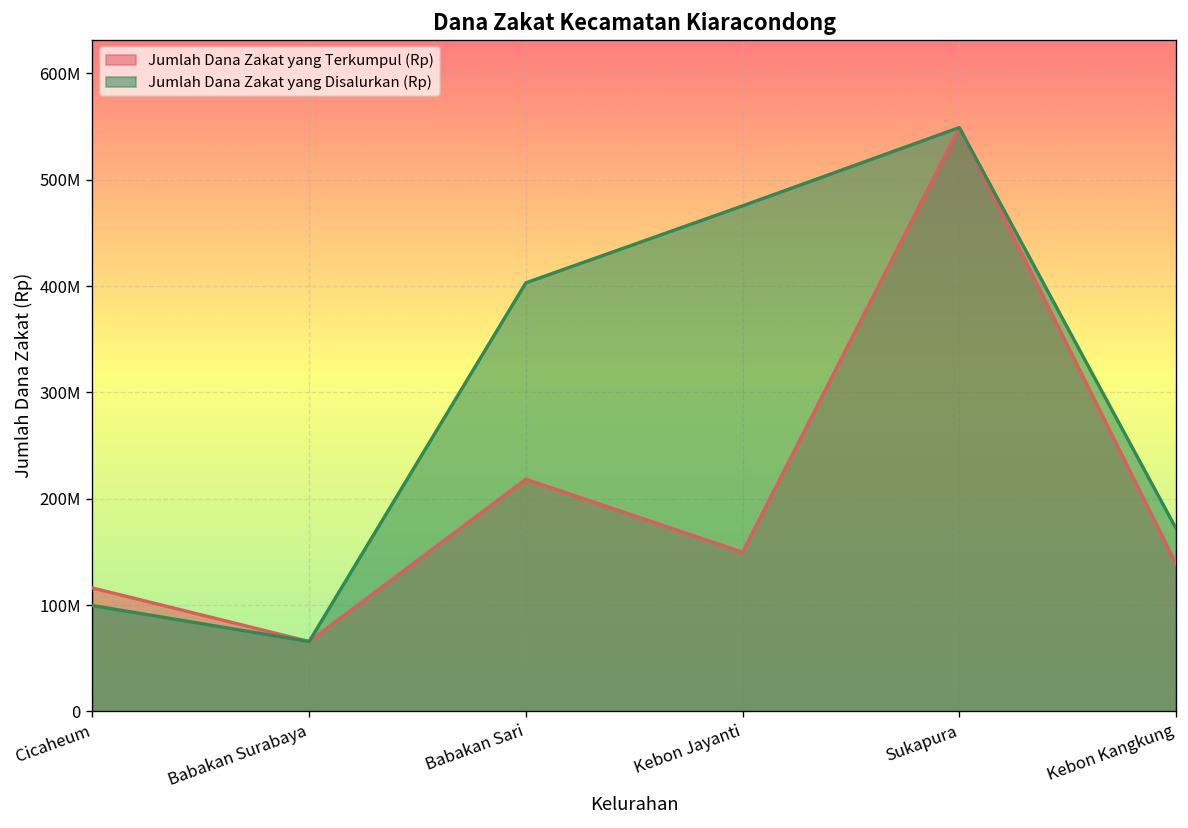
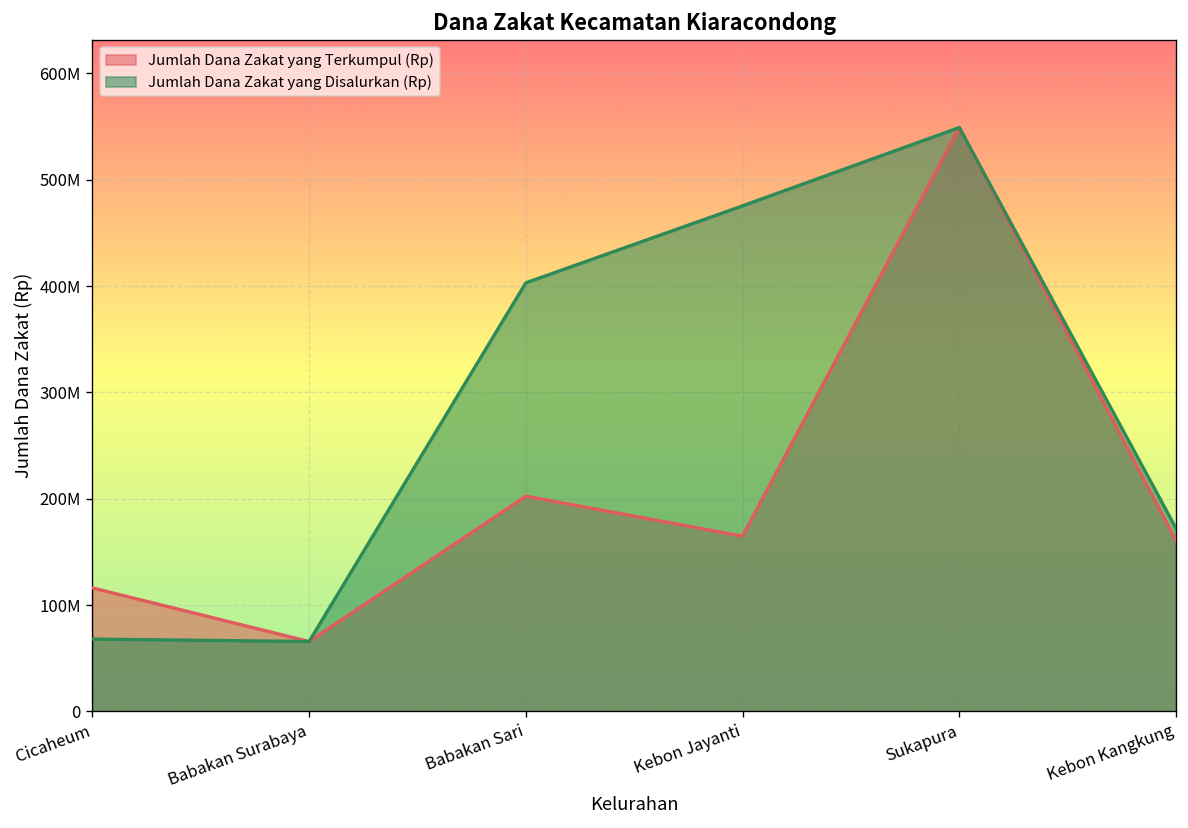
Jumlah Dana Zakat yang Disalurkan (Rp), Cicaheum: 100000000 -> 70000000
Jumlah Dana Zakat yang Terkumpul (Rp), Babakan Sari: 220000000 -> 200000000
Jumlah Dana Zakat yang Terkumpul (Rp), Kebon Jayanti: 150000000 -> 160000000
Jumlah Dana Zakat yang Terkumpul (Rp), Kebon Kangkung: 140000000 -> 160000000
